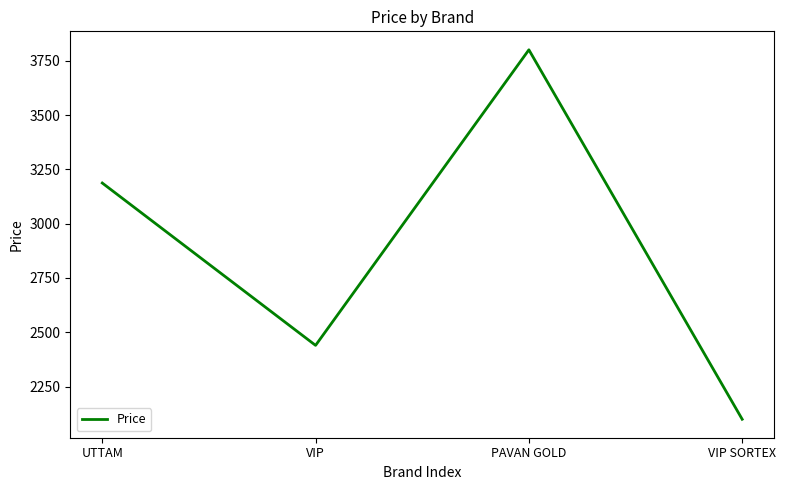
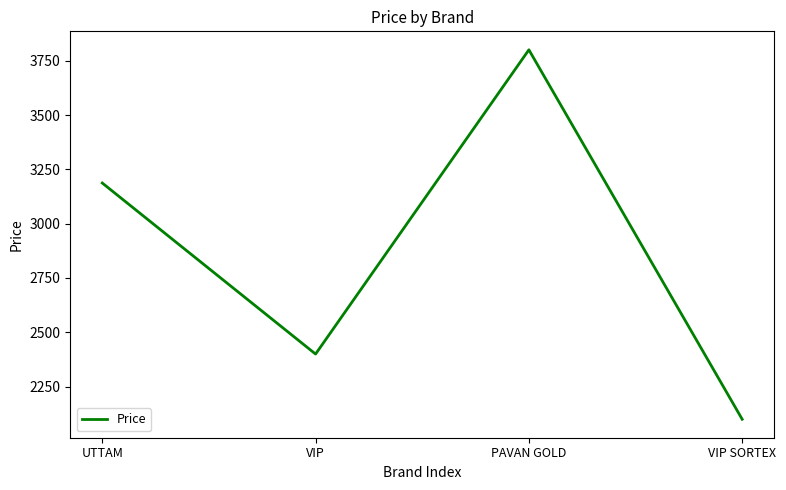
VIP: 2440 -> 2400
